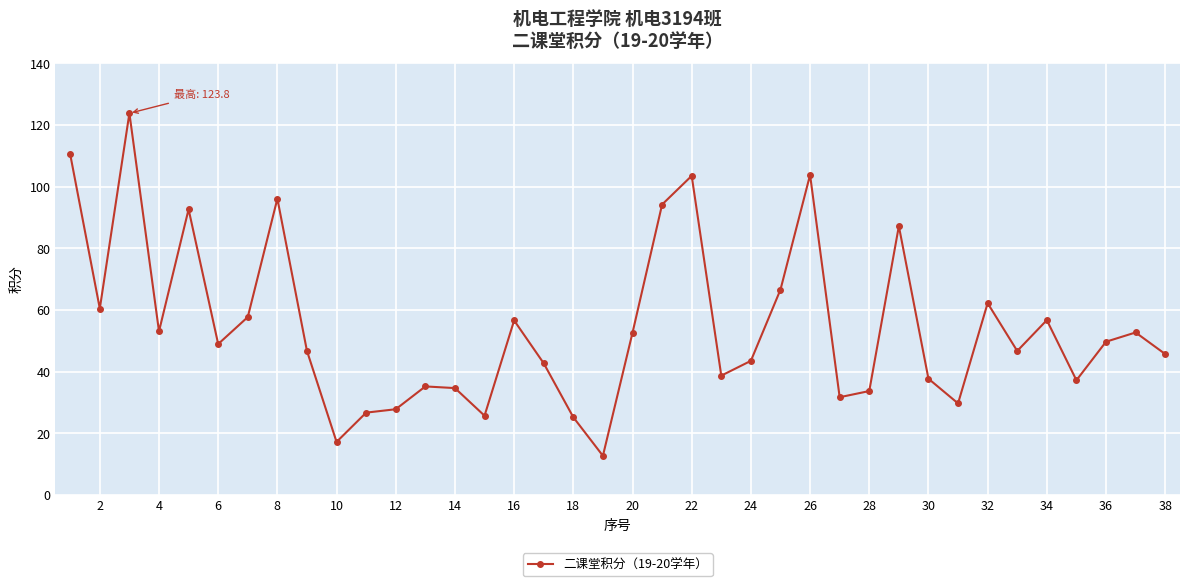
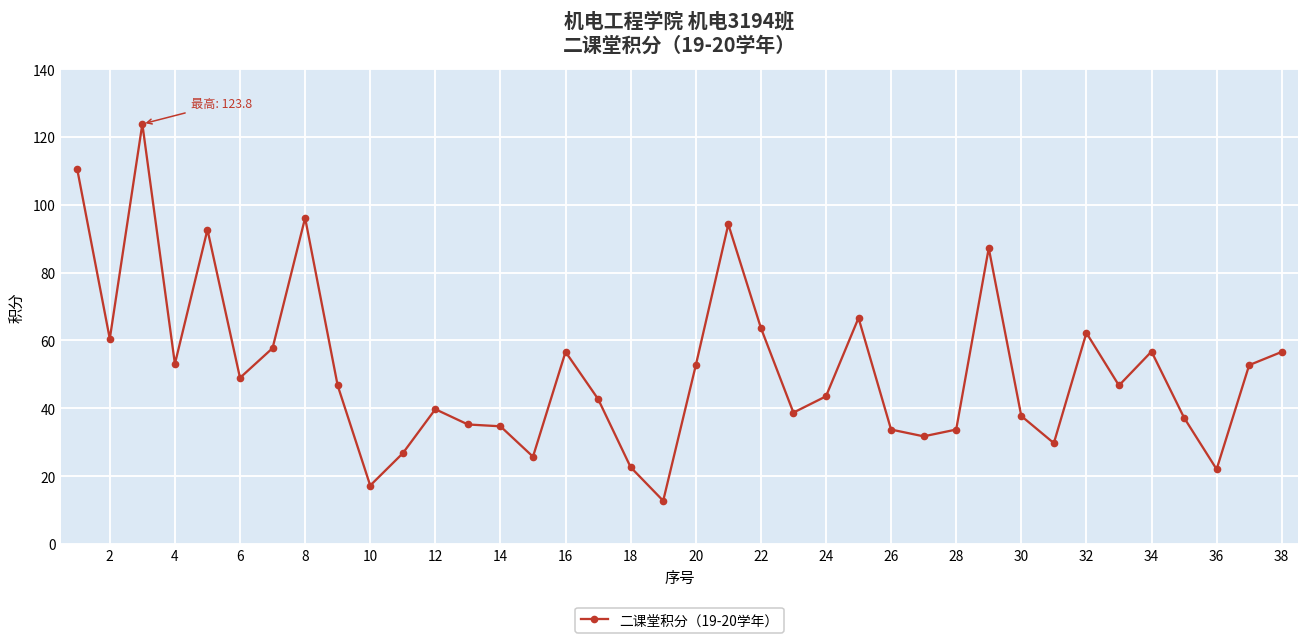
12: 28 -> 40
18: 25 -> 23
22: 104 -> 64
26: 104 -> 34
36: 50 -> 22
38: 46 -> 57
